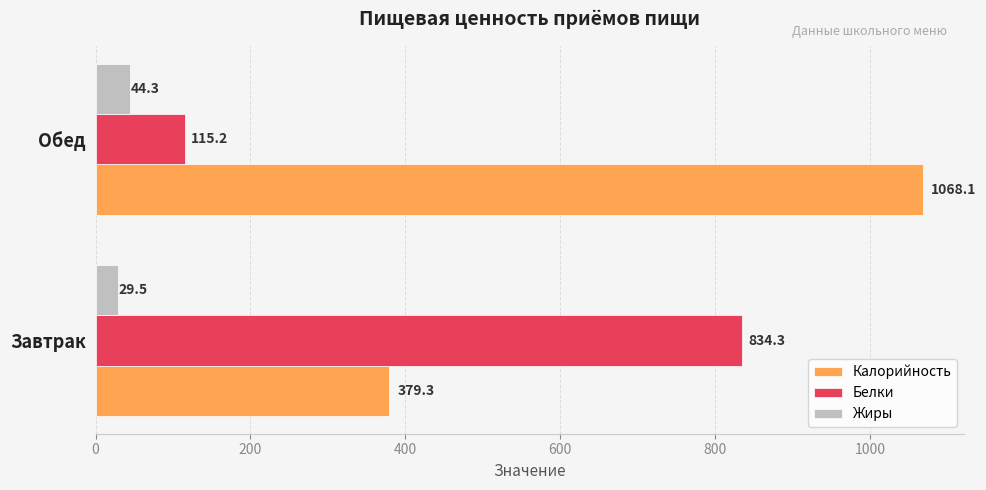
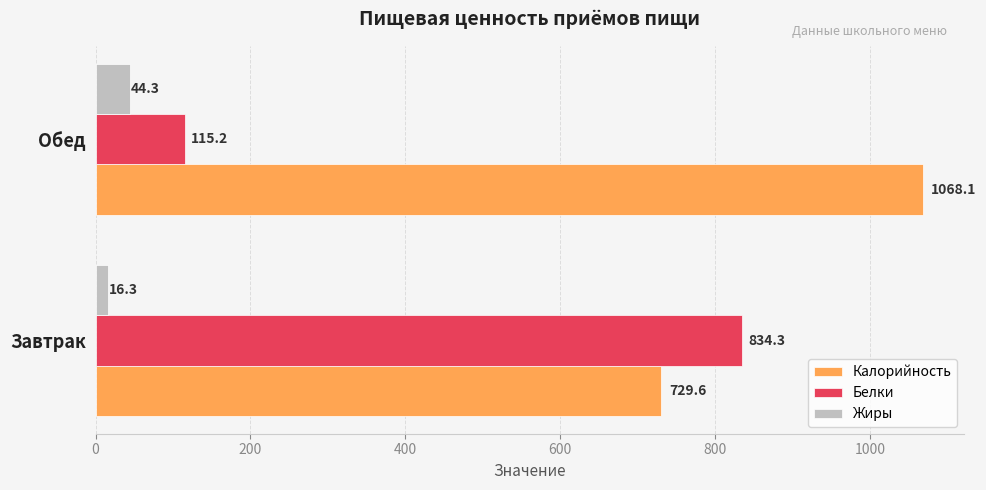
Жиры, Завтрак: 29.5 -> 16.3
Калорийность, Завтрак: 379.3 -> 729.6
